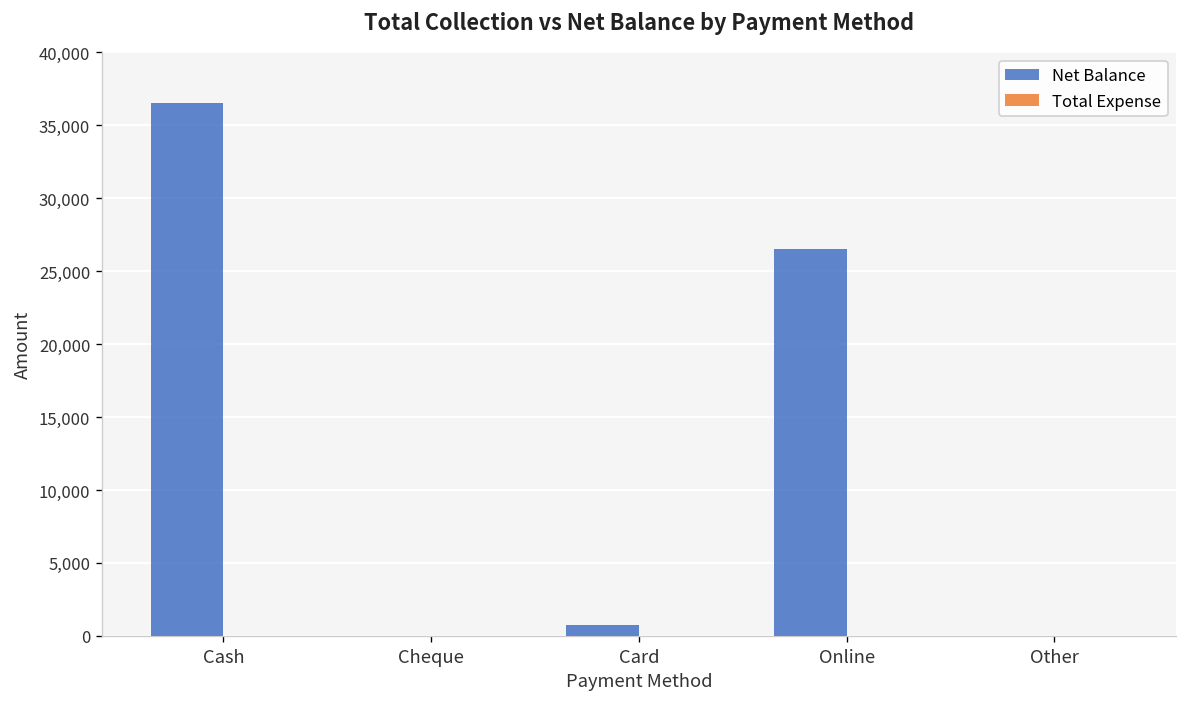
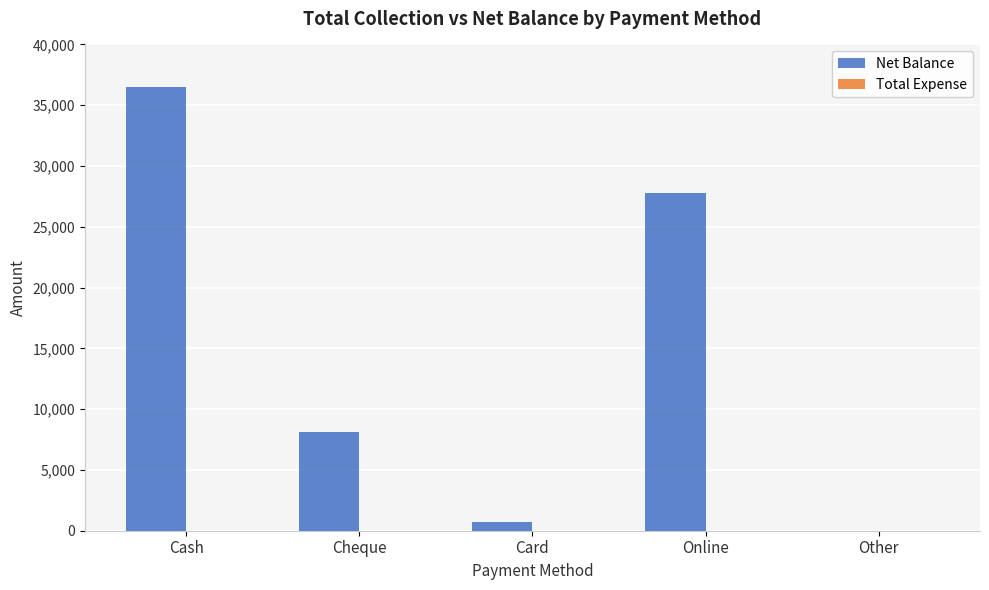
Net Balance, Cheque: 0 -> 8,100
Net Balance, Online: 26,500 -> 27,800
